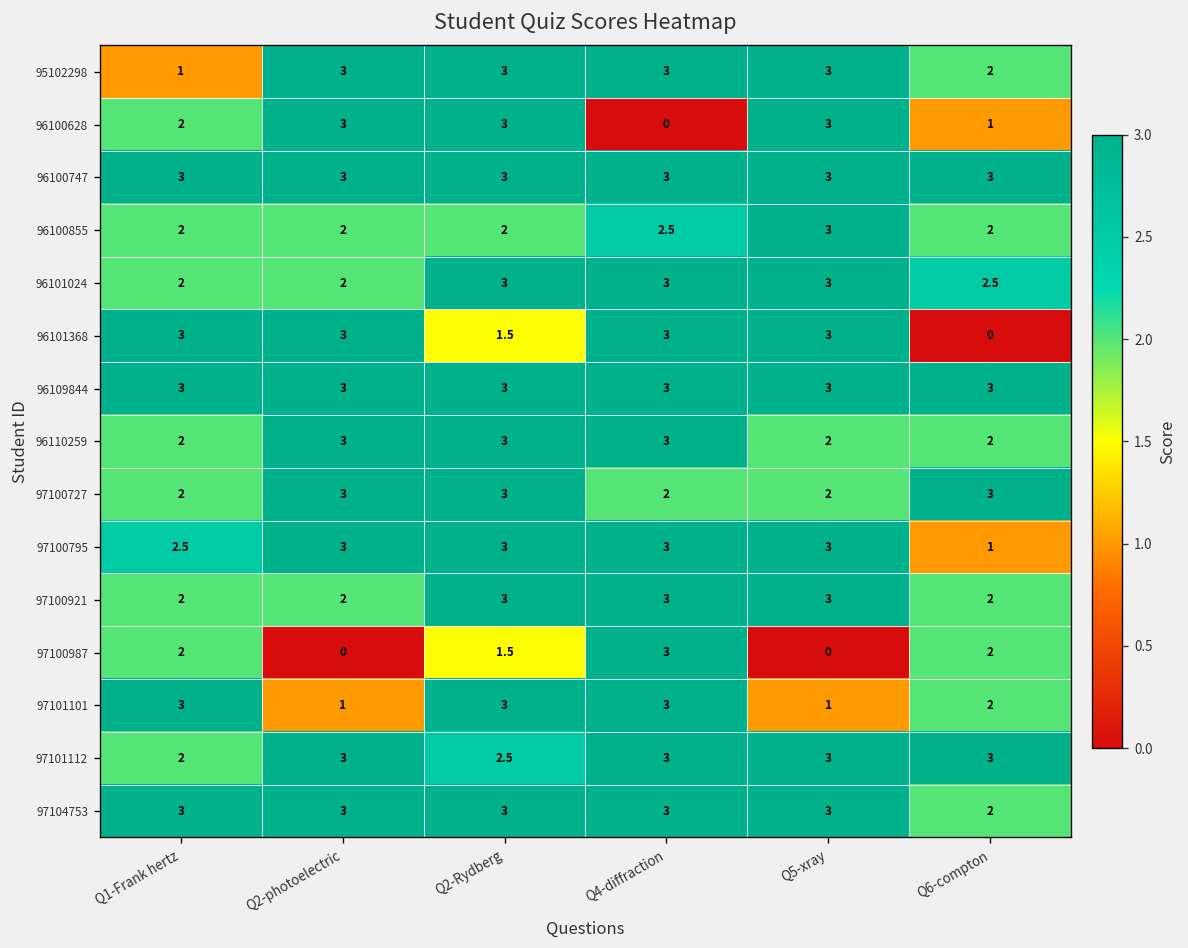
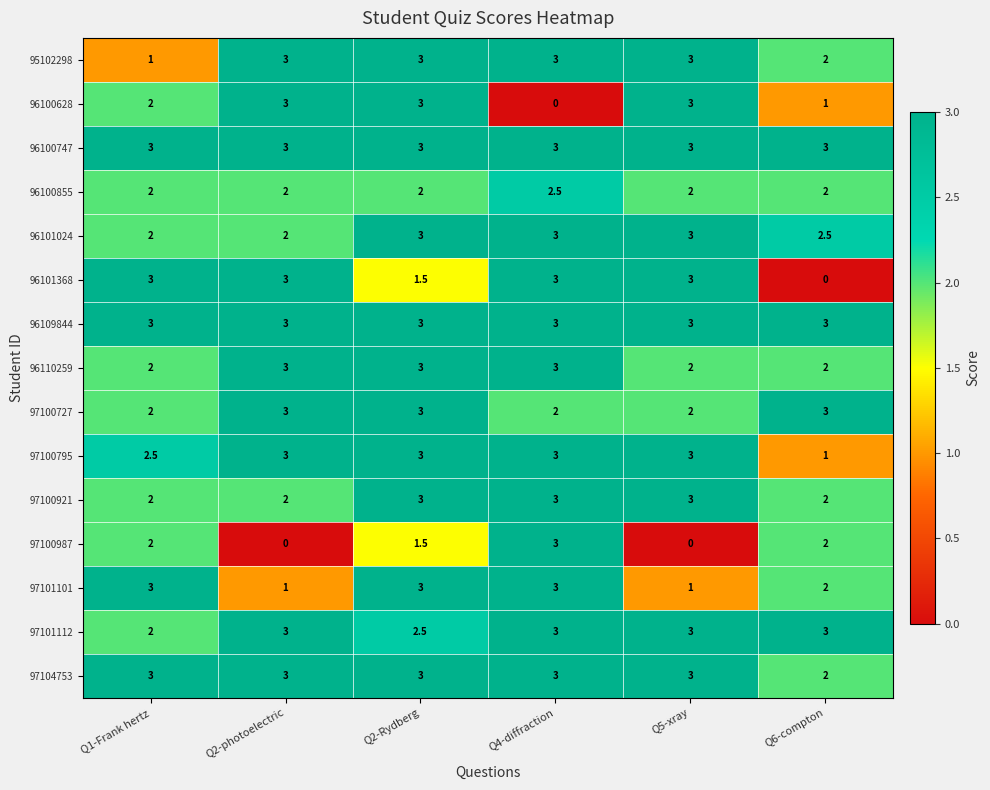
96100855, Q5-xray: 3 -> 2
